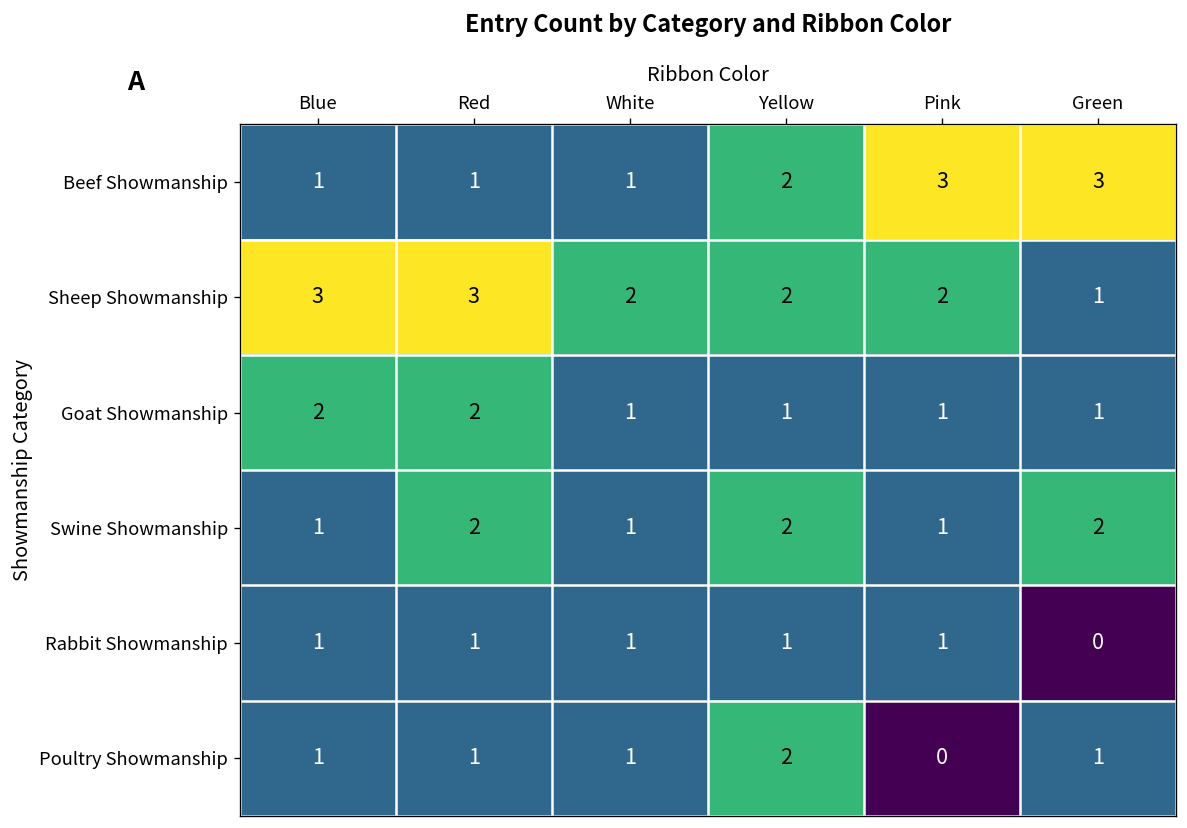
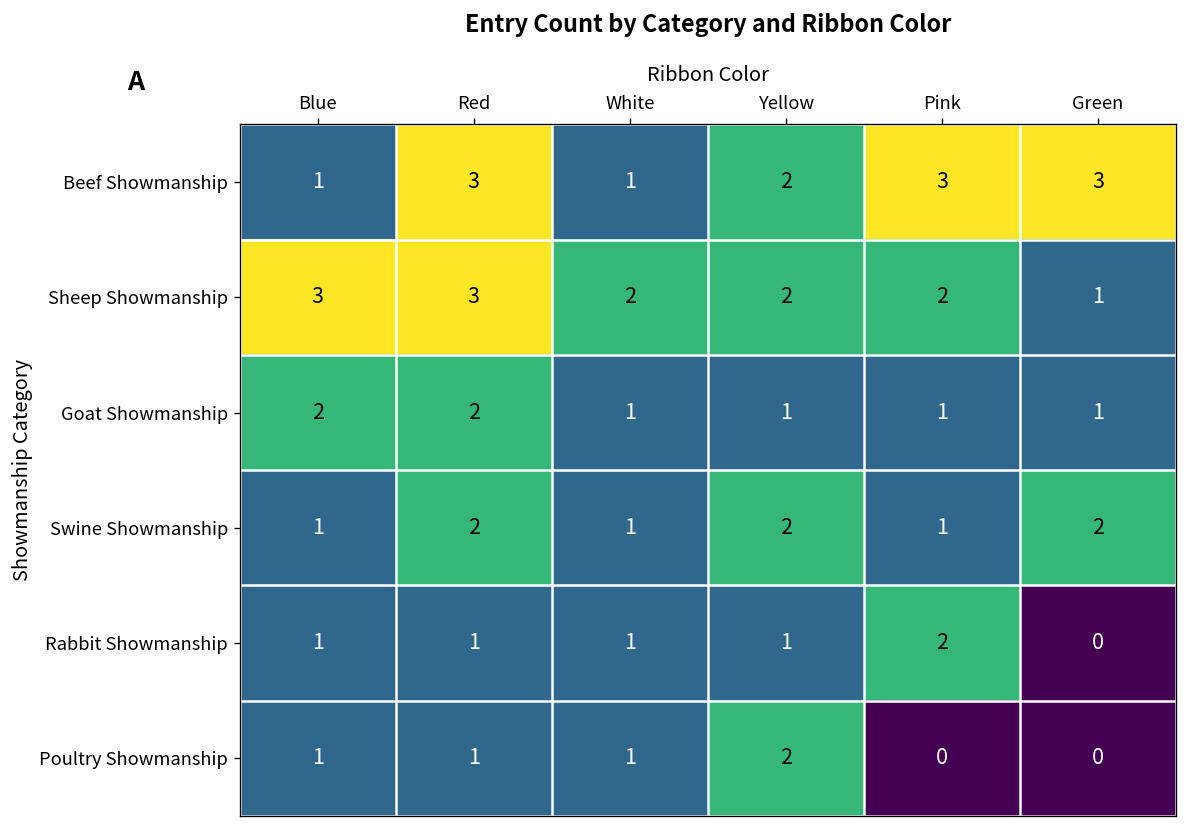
Beef Showmanship, Red: 1 -> 3
Rabbit Showmanship, Pink: 1 -> 2
Poultry Showmanship, Green: 1 -> 0
